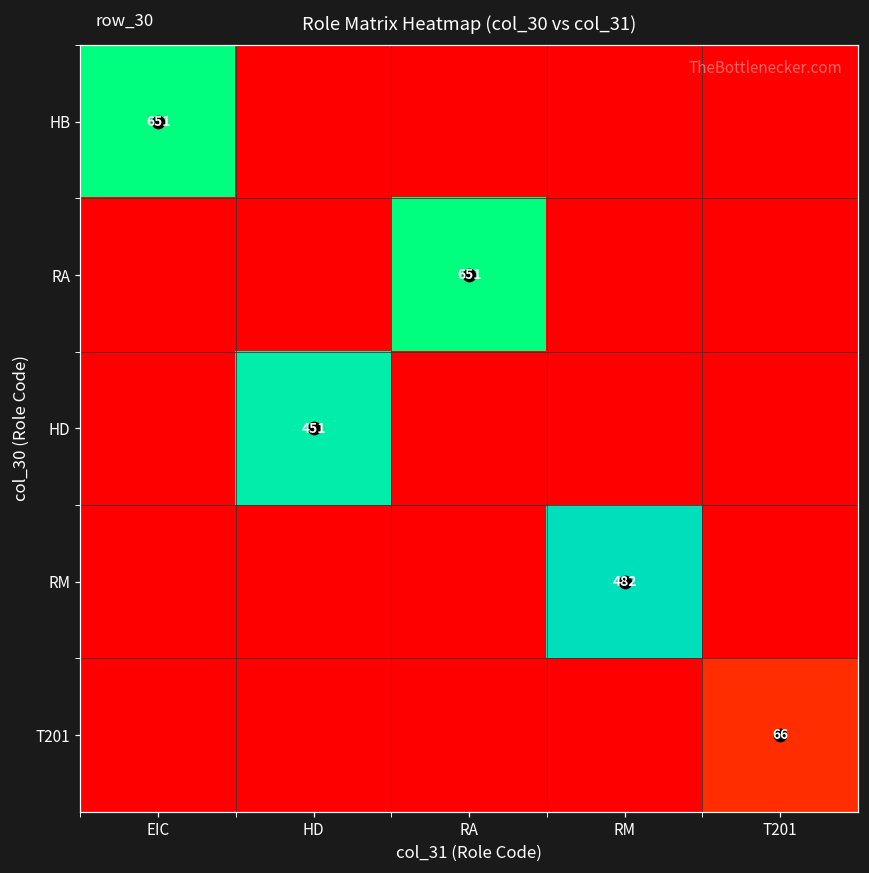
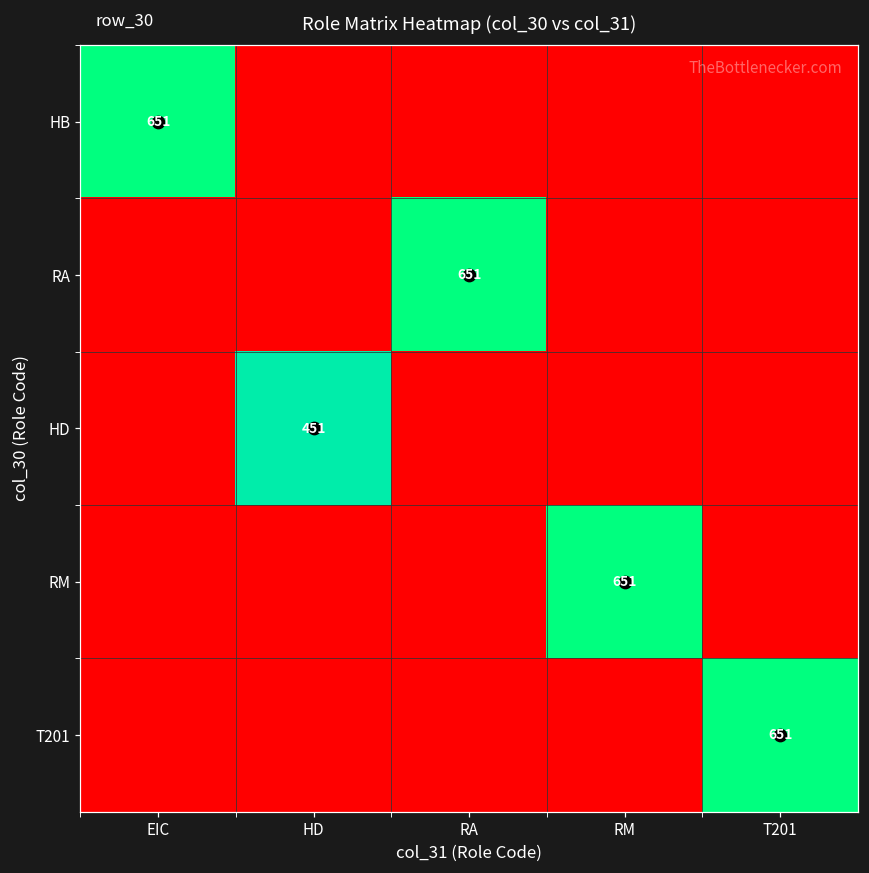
RM, RM: 482 -> 651
T201, T201: 66 -> 651
